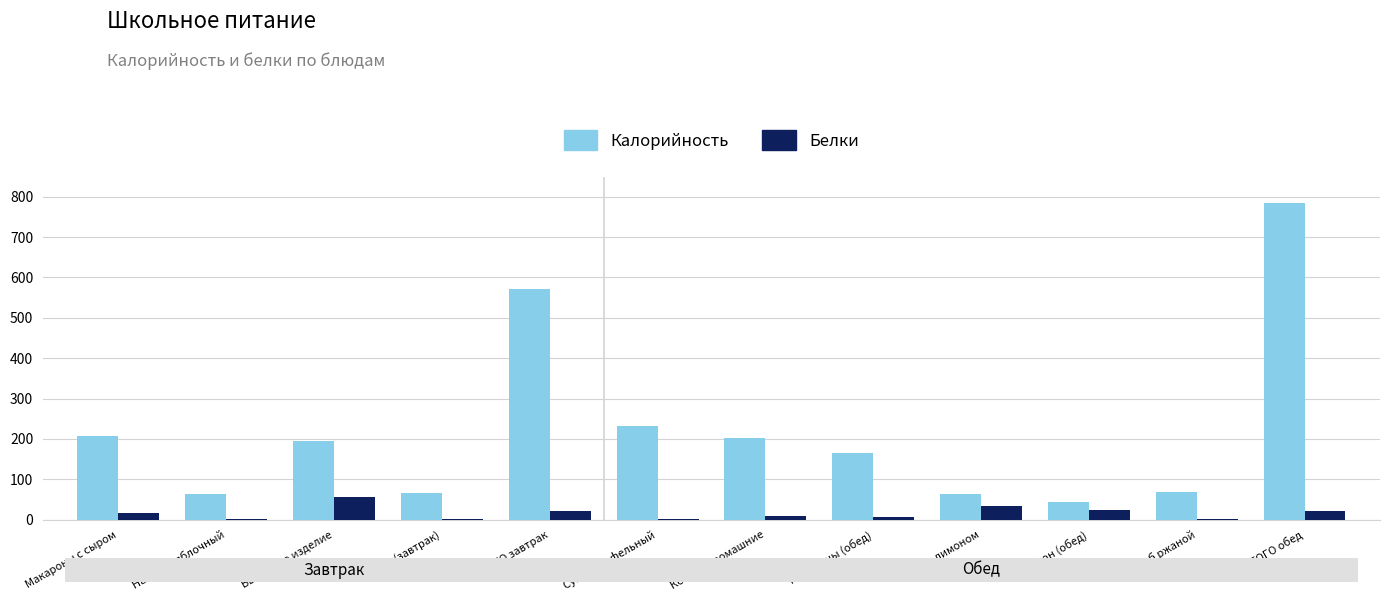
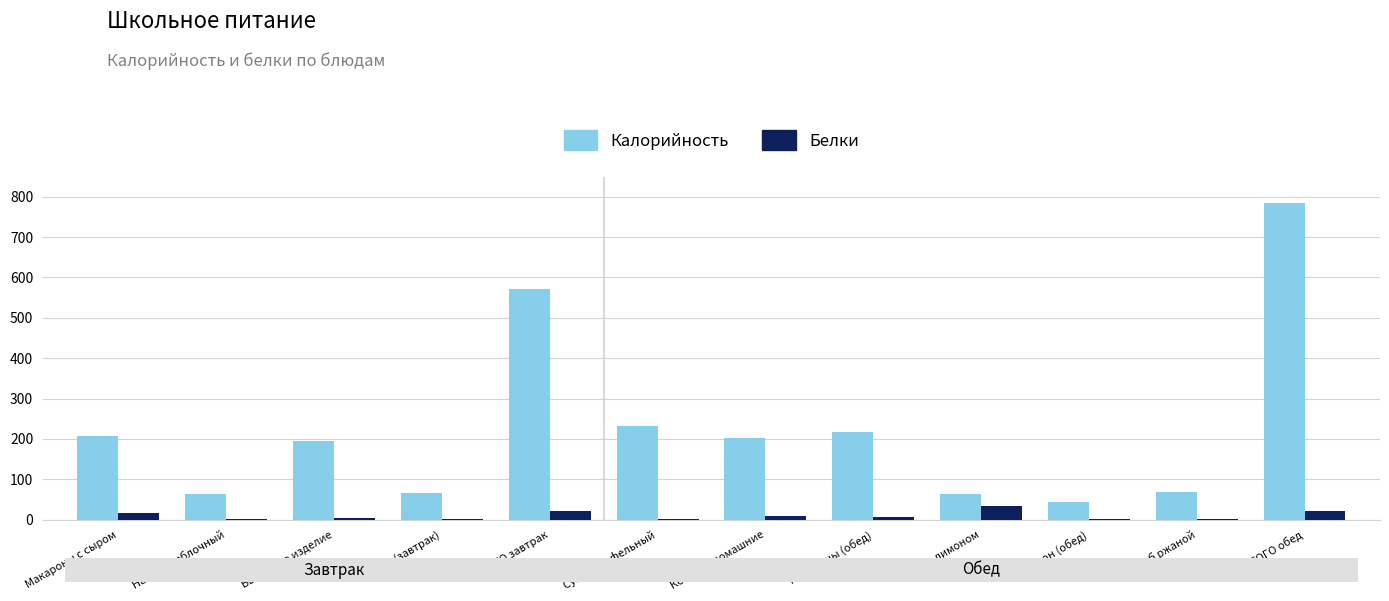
Белки, Выпечное изделие: 60 -> 0
Калорийность, Макароны (обед): 170 -> 220
Белки, Батон (обед): 20 -> 0
